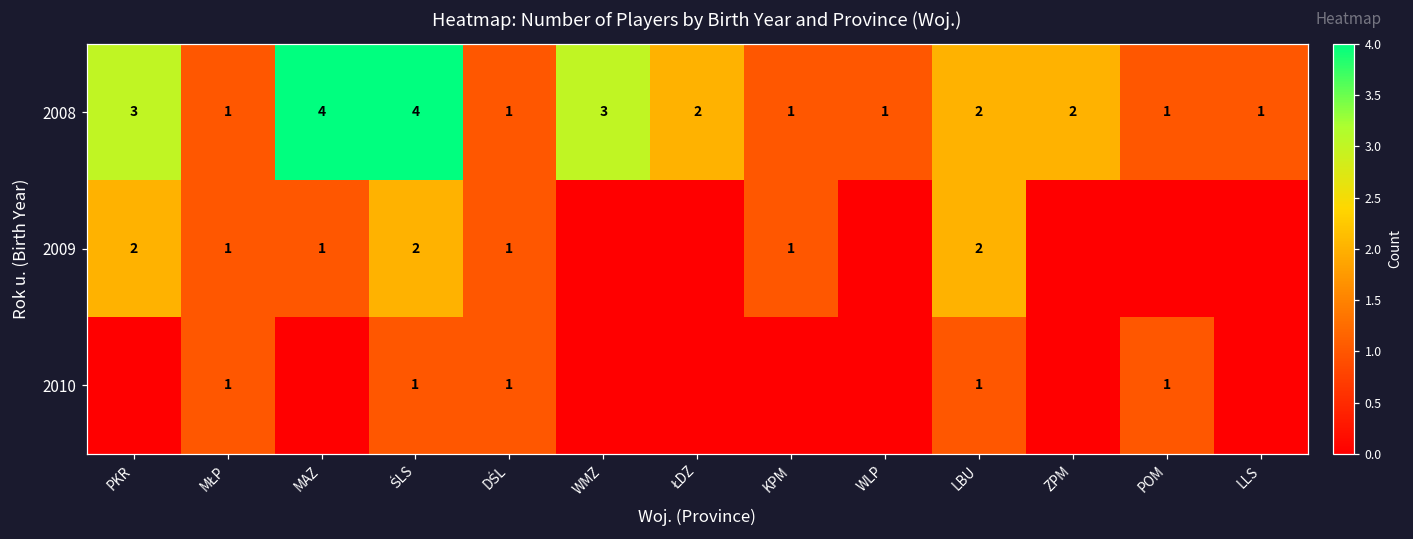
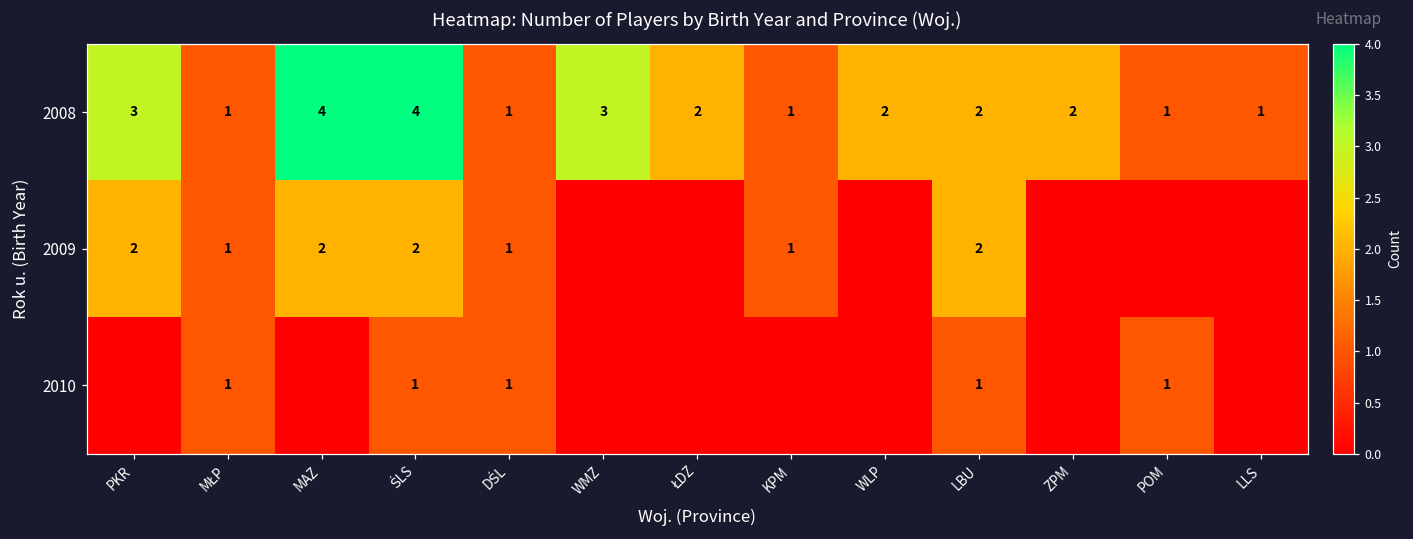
2008, WLP: 1 -> 2
2009, MAZ: 1 -> 2
